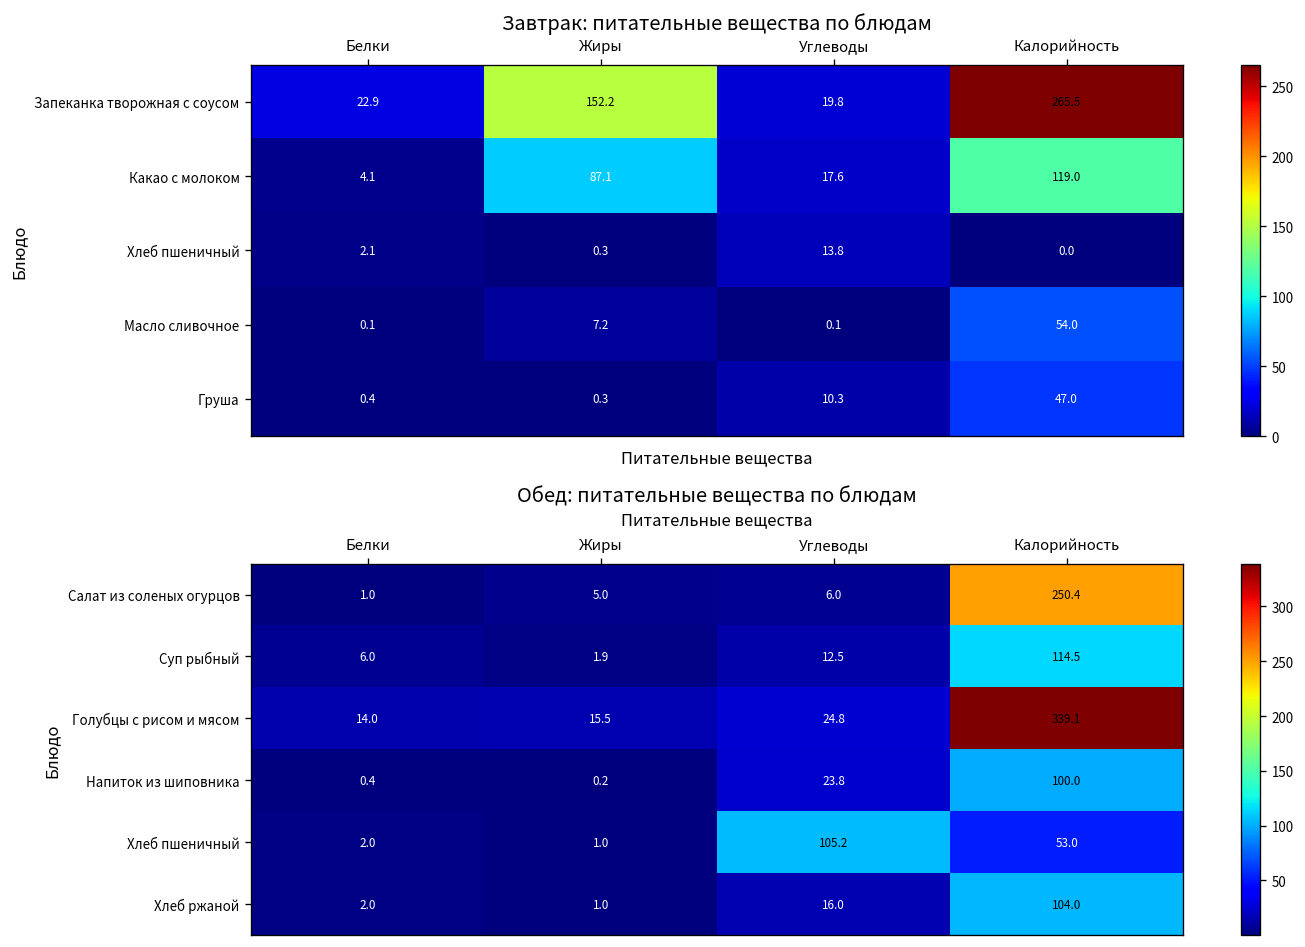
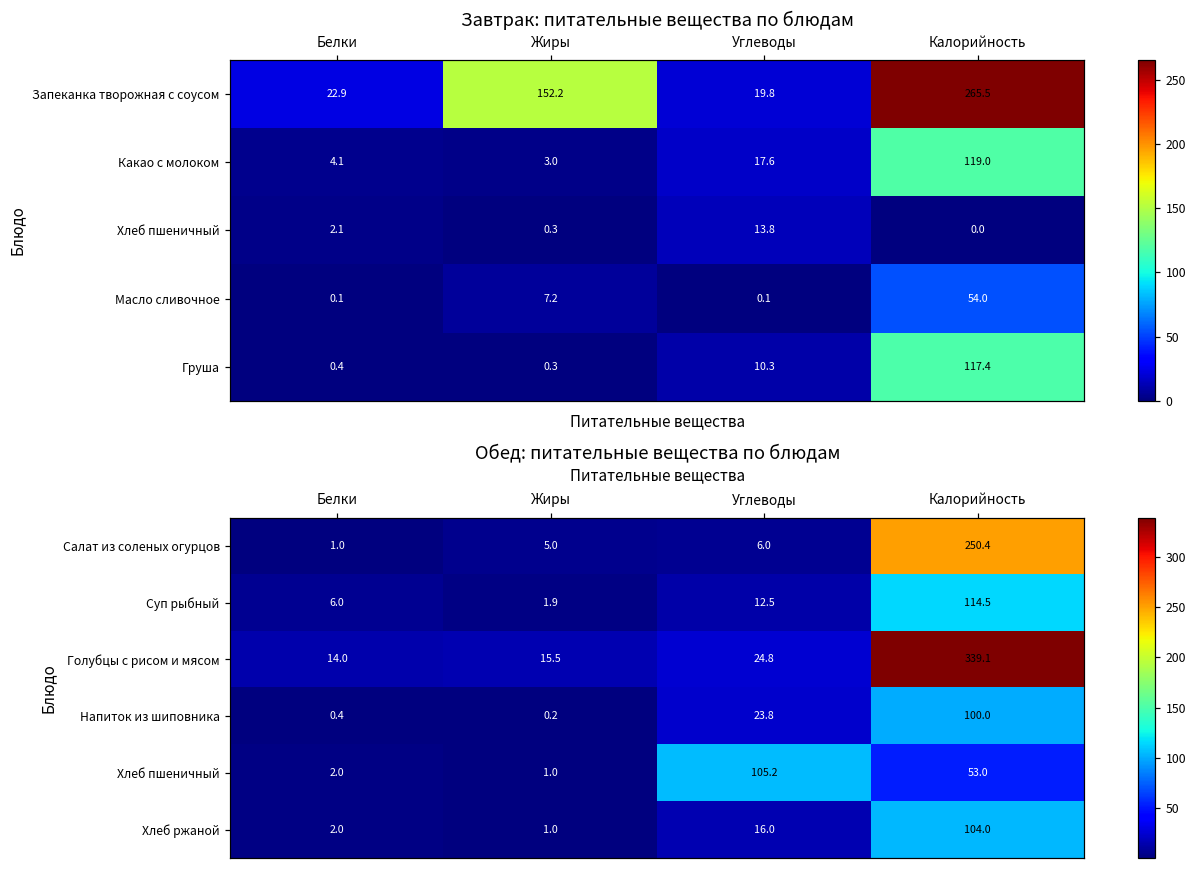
Завтрак: питательные вещества по блюдам, Какао с молоком, Жиры: 87.1 -> 3.0
Завтрак: питательные вещества по блюдам, Груша, Калорийность: 47.0 -> 117.4
